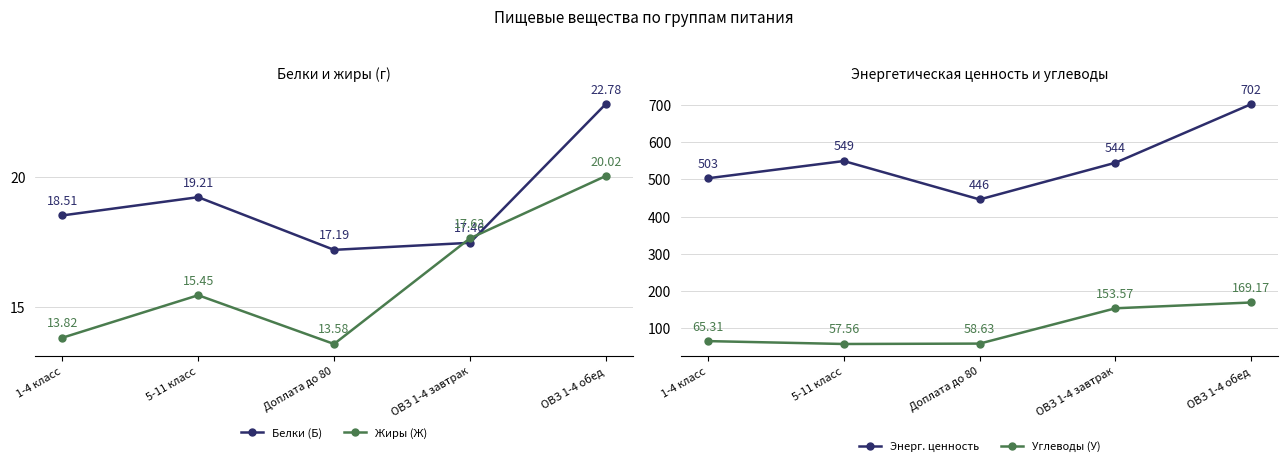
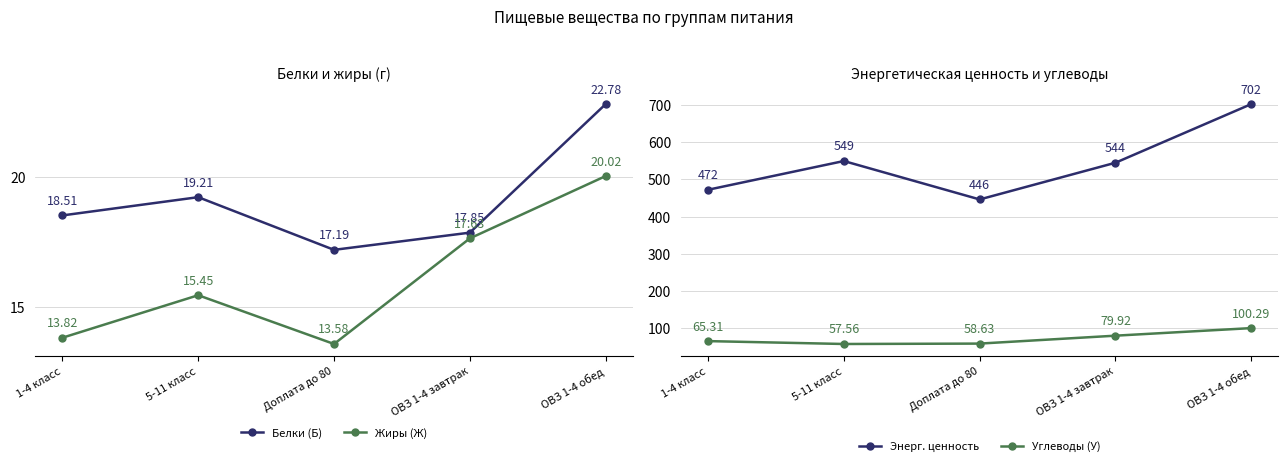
Белки и жиры (г), Белки (Б), ОВЗ 1-4 завтрак: 17.46 -> 17.85
Энергетическая ценность и углеводы, Энерг. ценность, 1-4 класс: 503 -> 472
Энергетическая ценность и углеводы, Углеводы (У), ОВЗ 1-4 завтрак: 153.57 -> 79.92
Энергетическая ценность и углеводы, Углеводы (У), ОВЗ 1-4 обед: 169.17 -> 100.29
